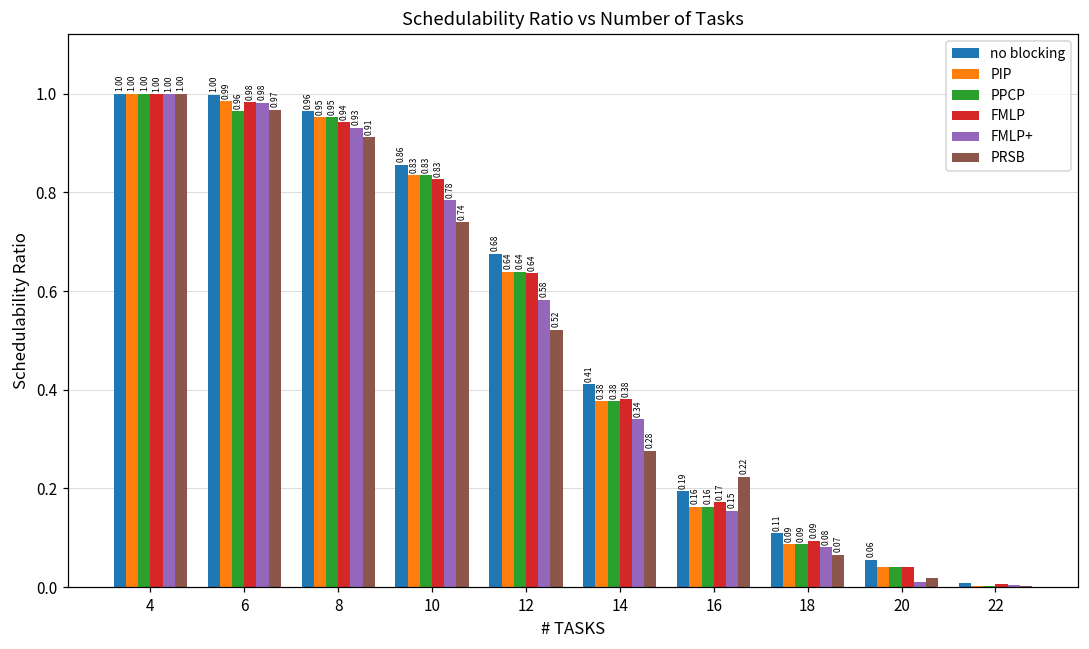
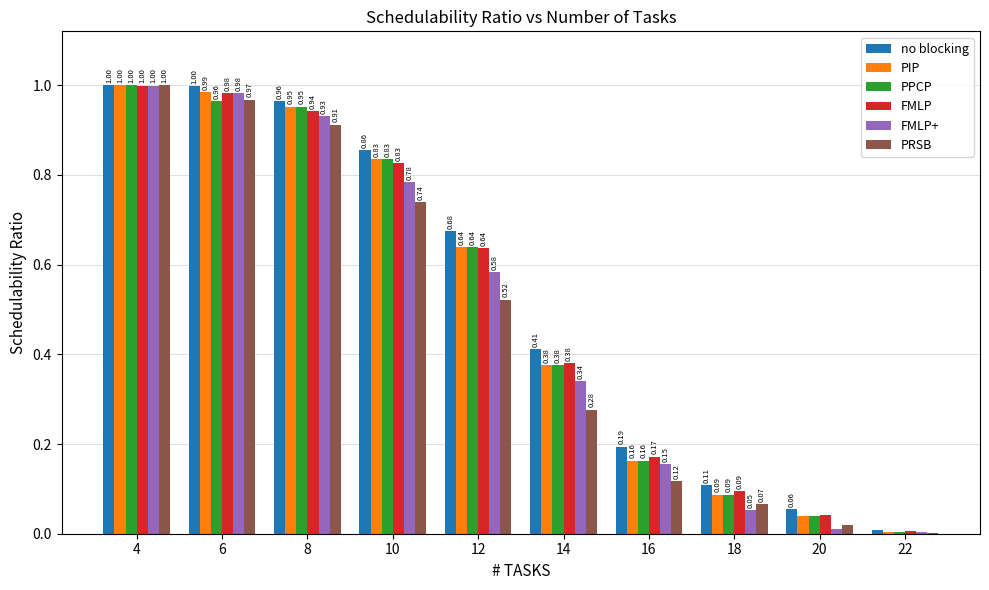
PRSB, 16: 0.22 -> 0.12
FMLP+, 18: 0.08 -> 0.05
